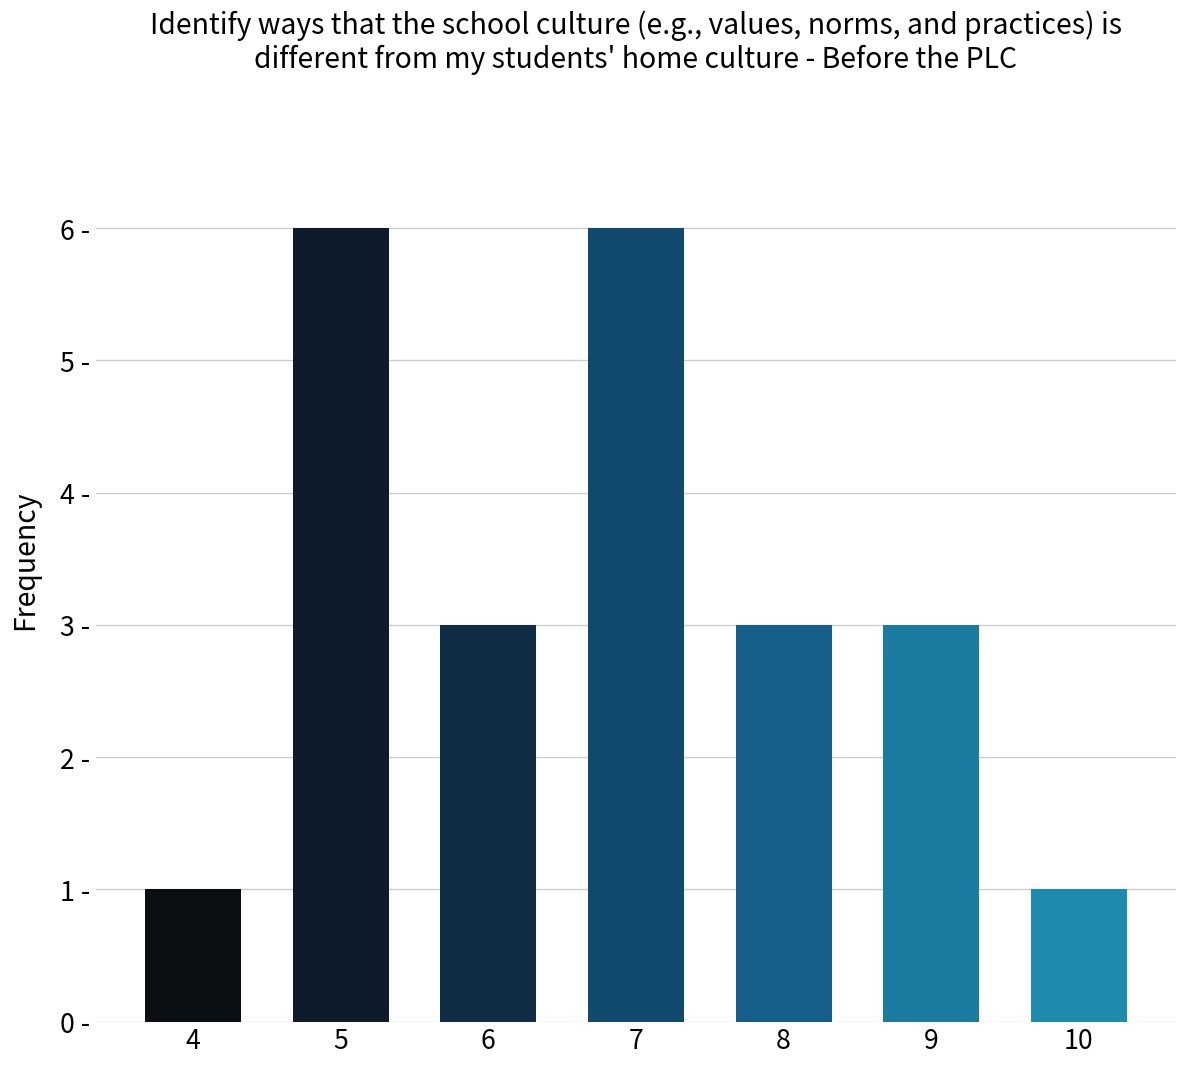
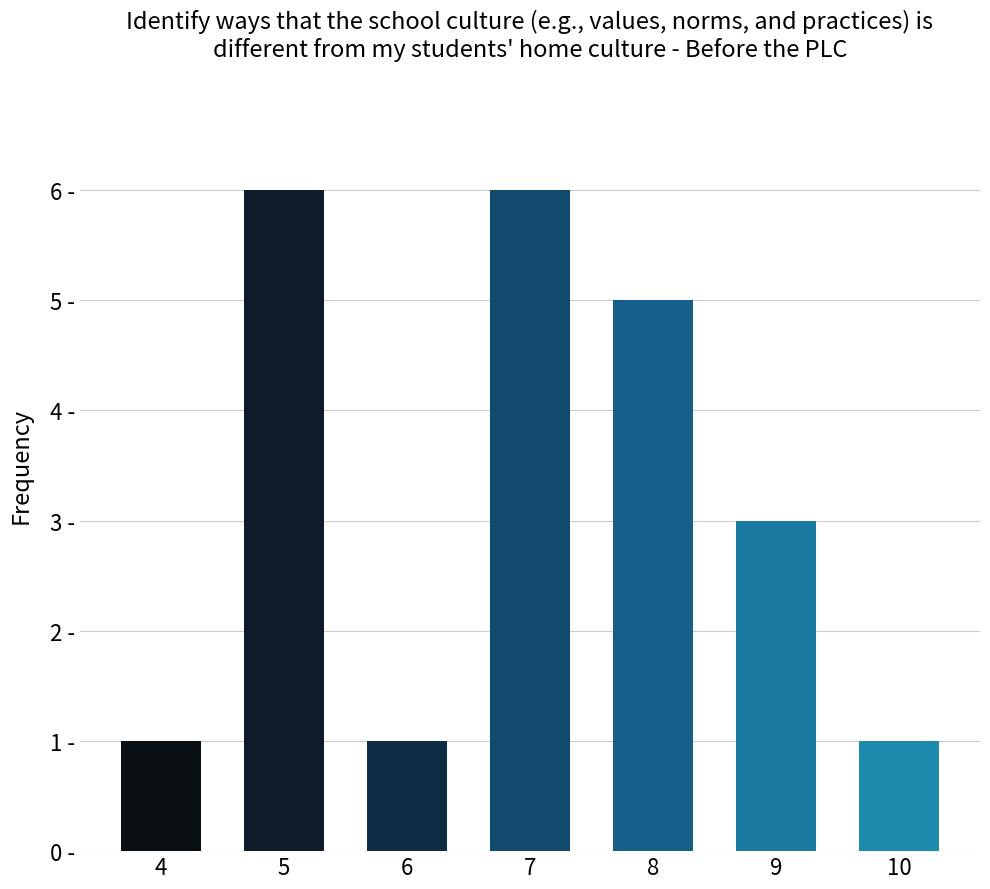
6: 3 - -> 1 -
8: 3 - -> 5 -
